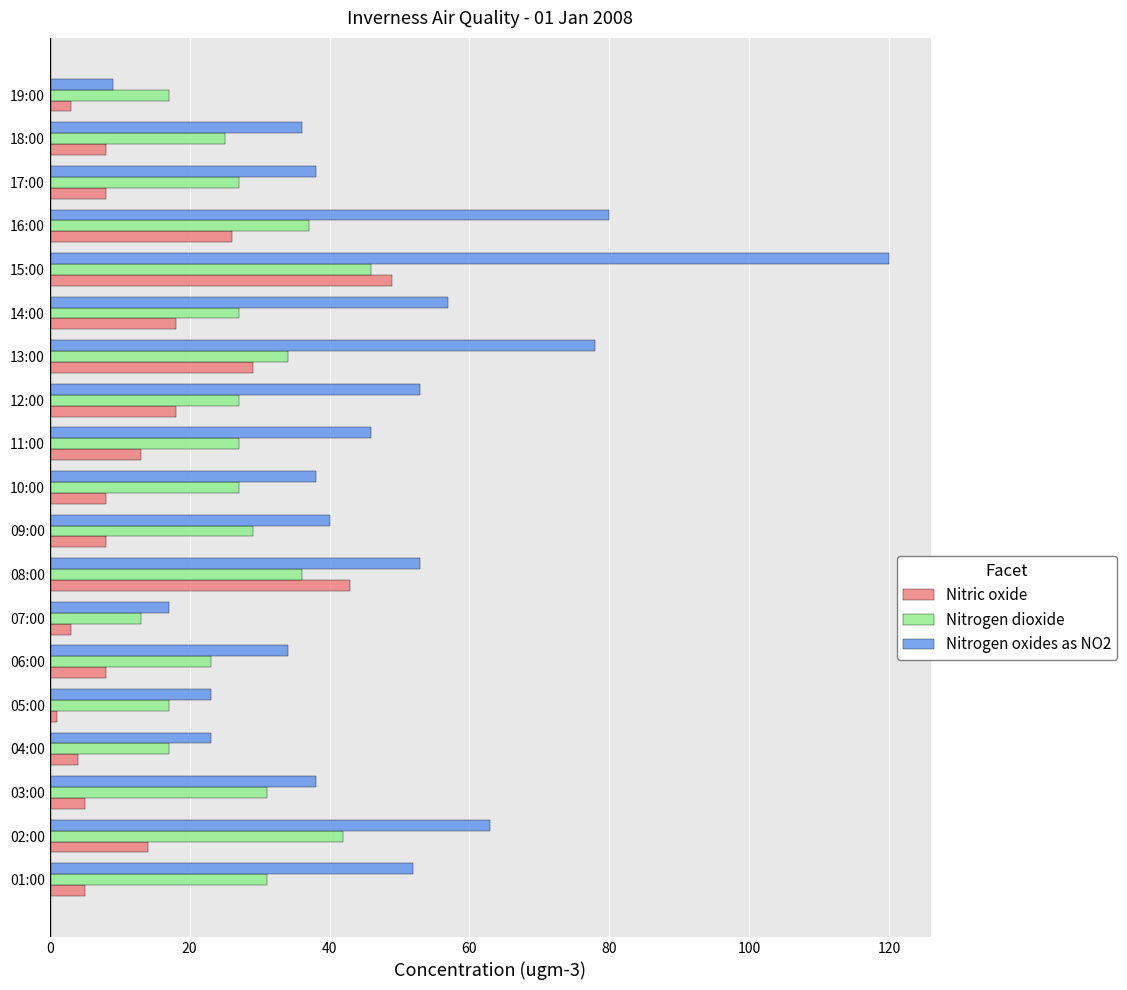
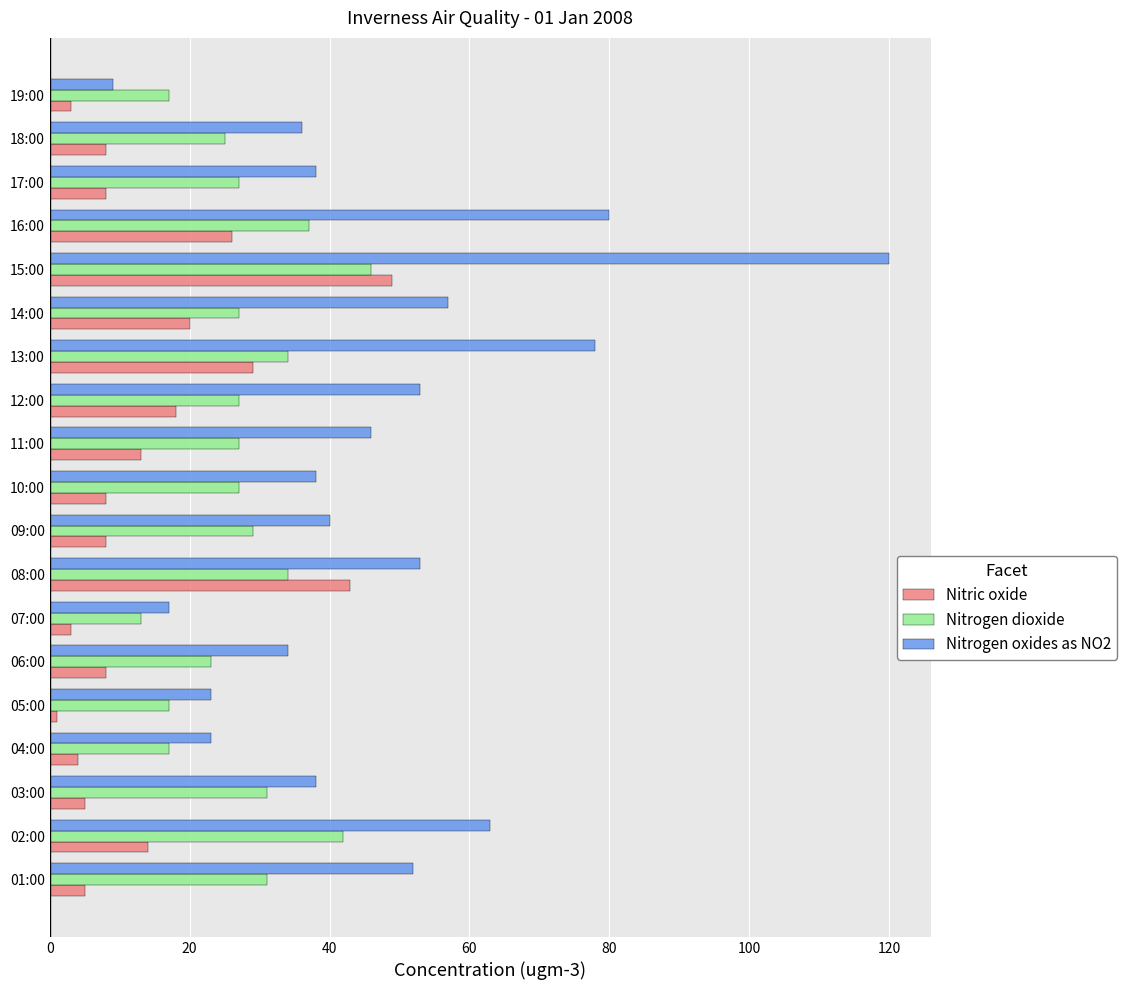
Nitric oxide, 14:00: 18 -> 20
Nitrogen dioxide, 08:00: 36 -> 34
